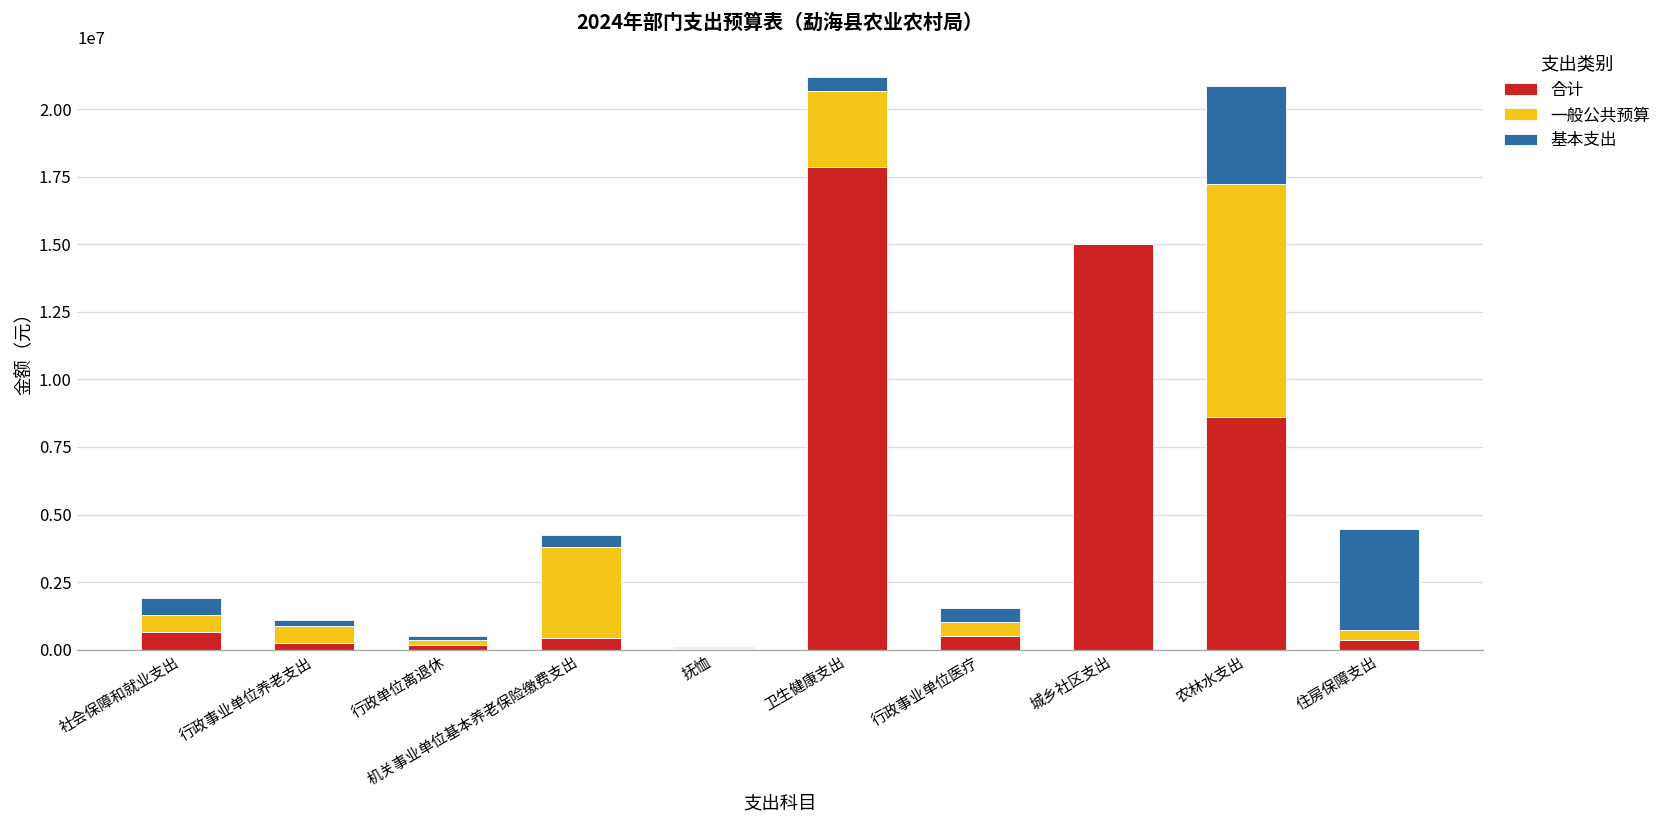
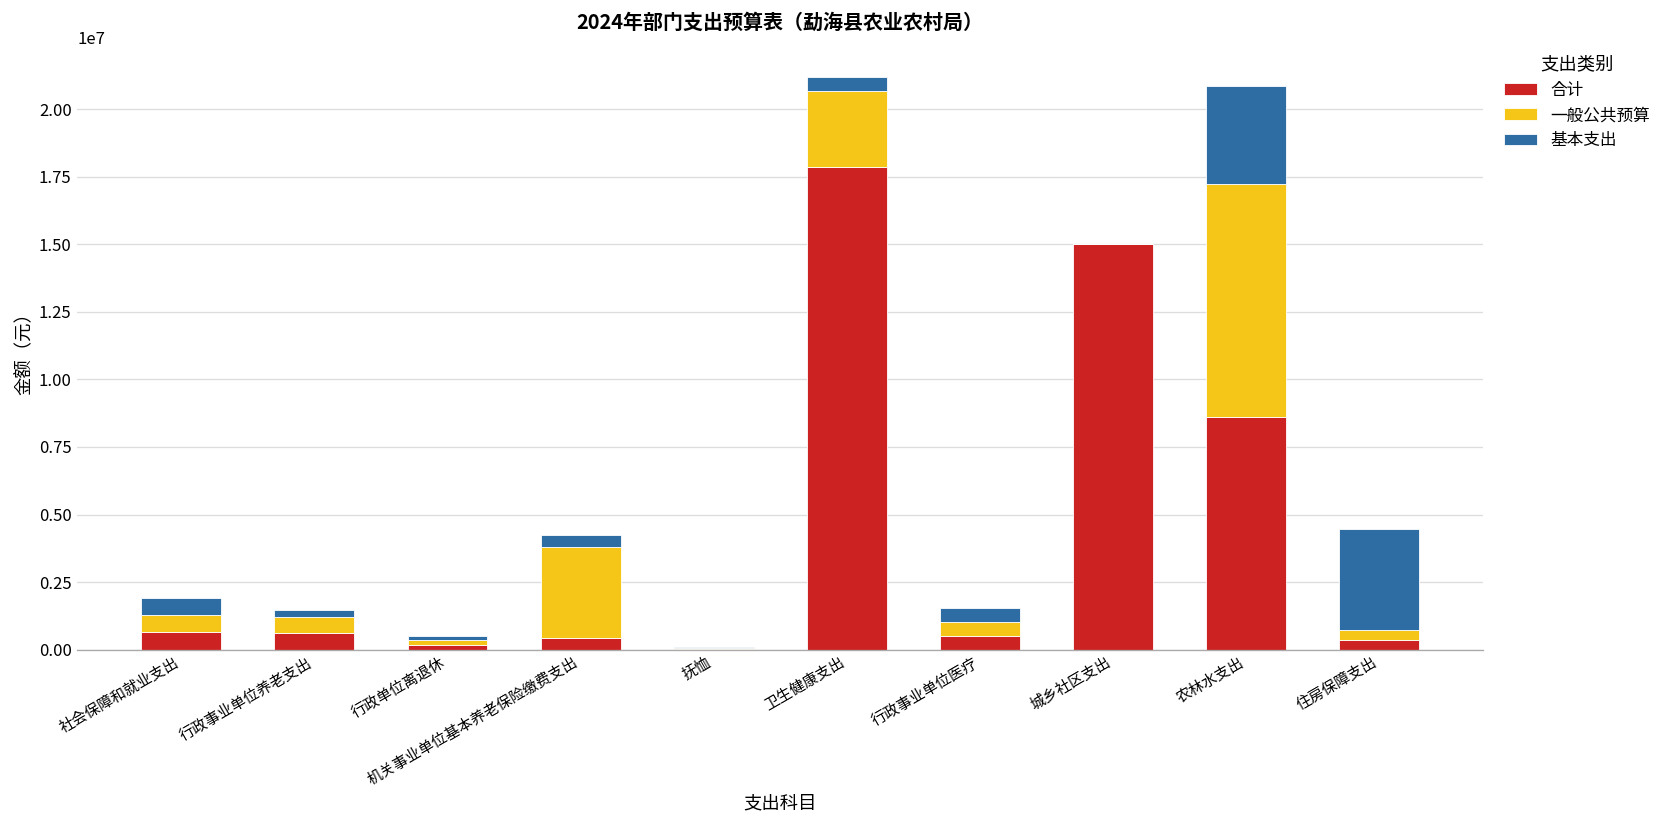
合计, 行政事业单位养老支出: 300000 -> 600000
